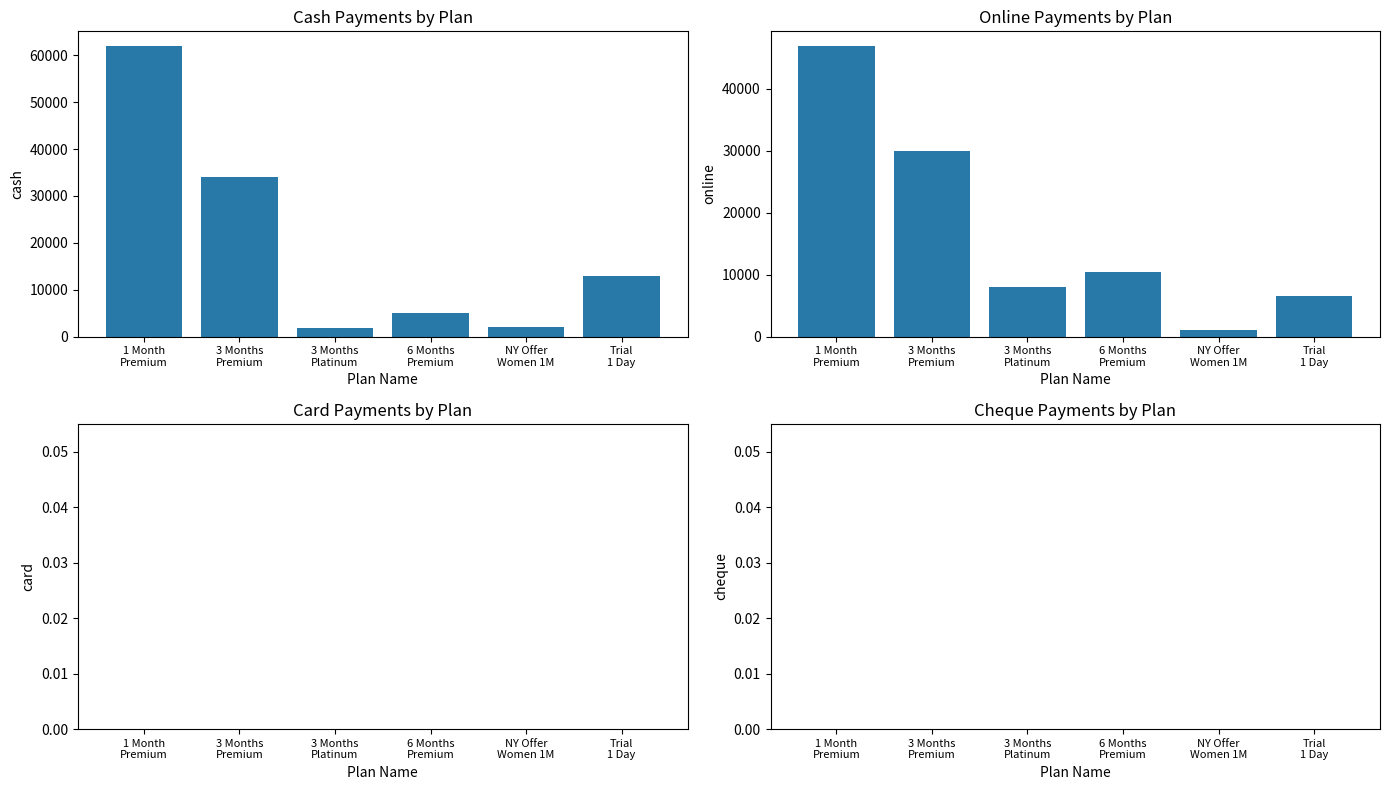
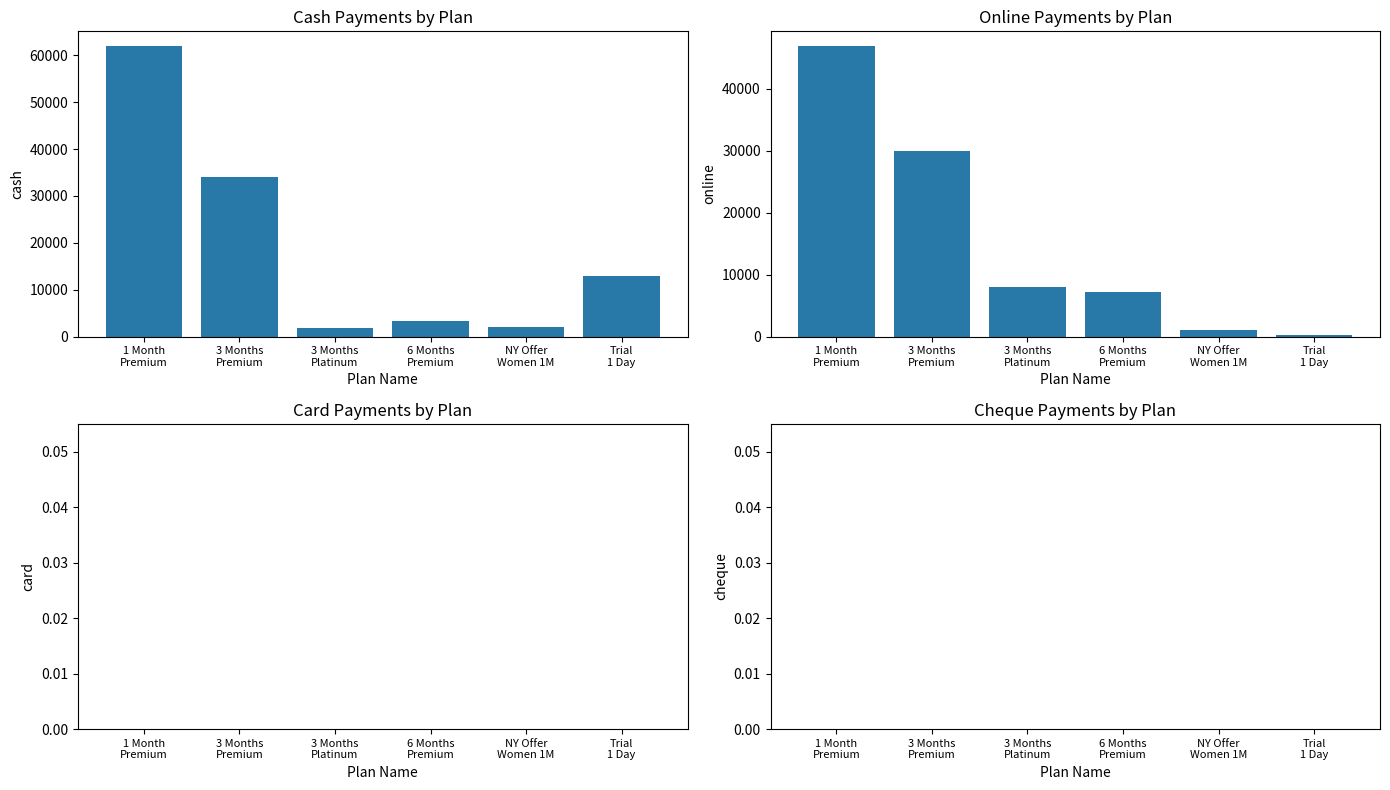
Cash Payments by Plan, 6 Months Premium: 5000 -> 3000
Online Payments by Plan, 6 Months Premium: 10000 -> 7000
Online Payments by Plan, Trial 1 Day: 7000 -> 0
